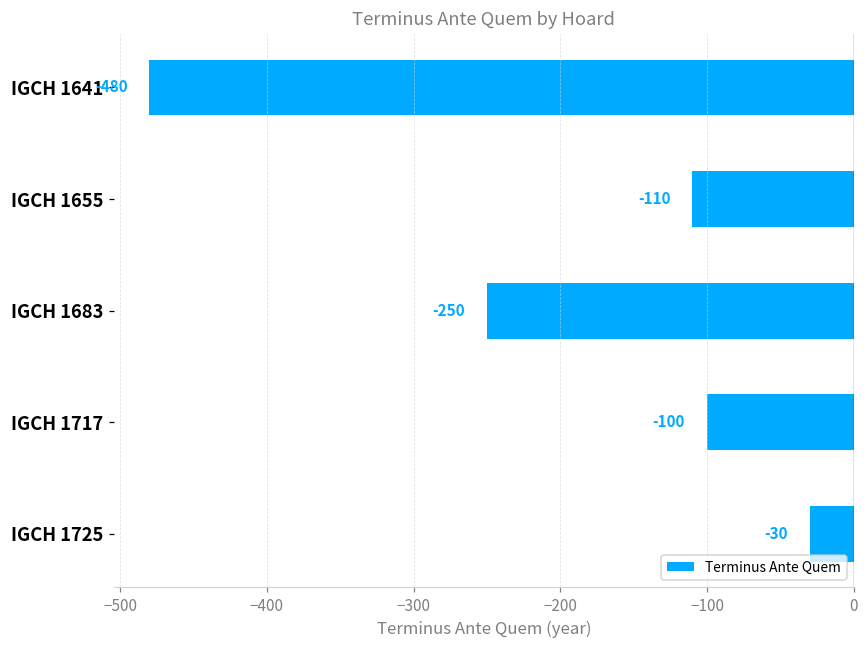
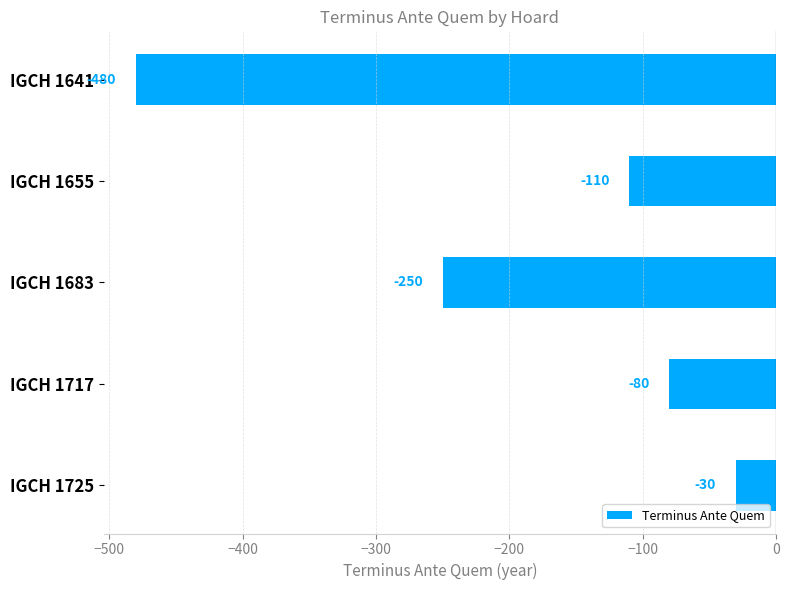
IGCH 1717: -100 -> -80
